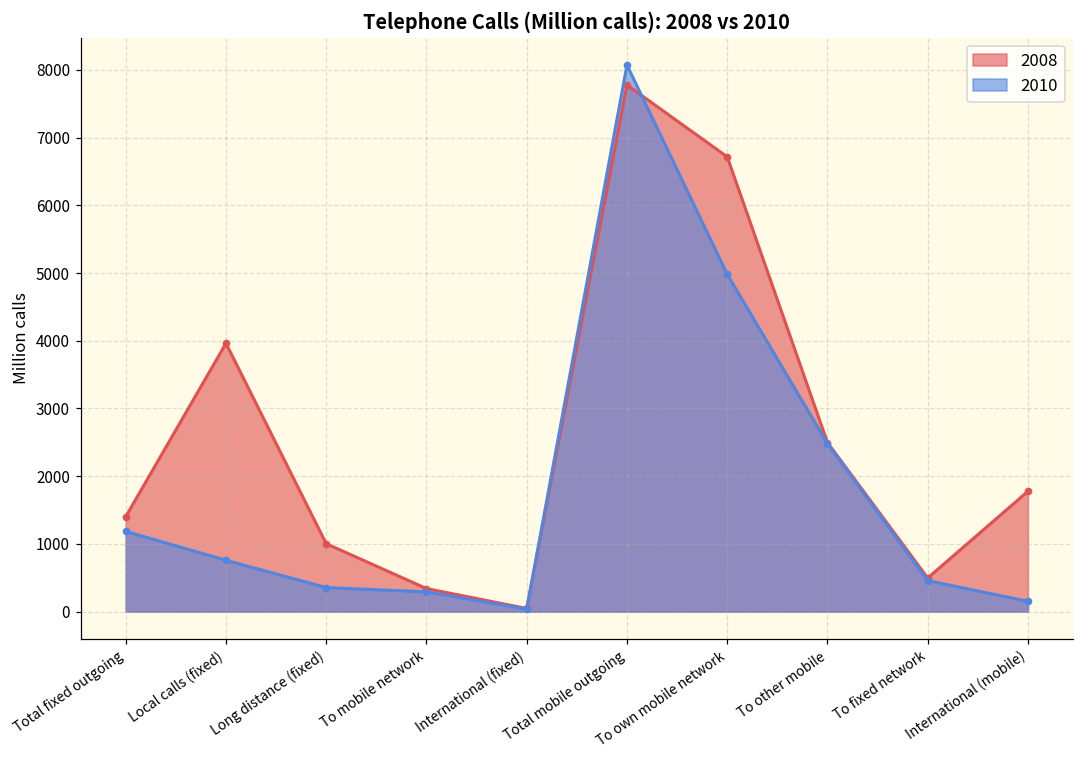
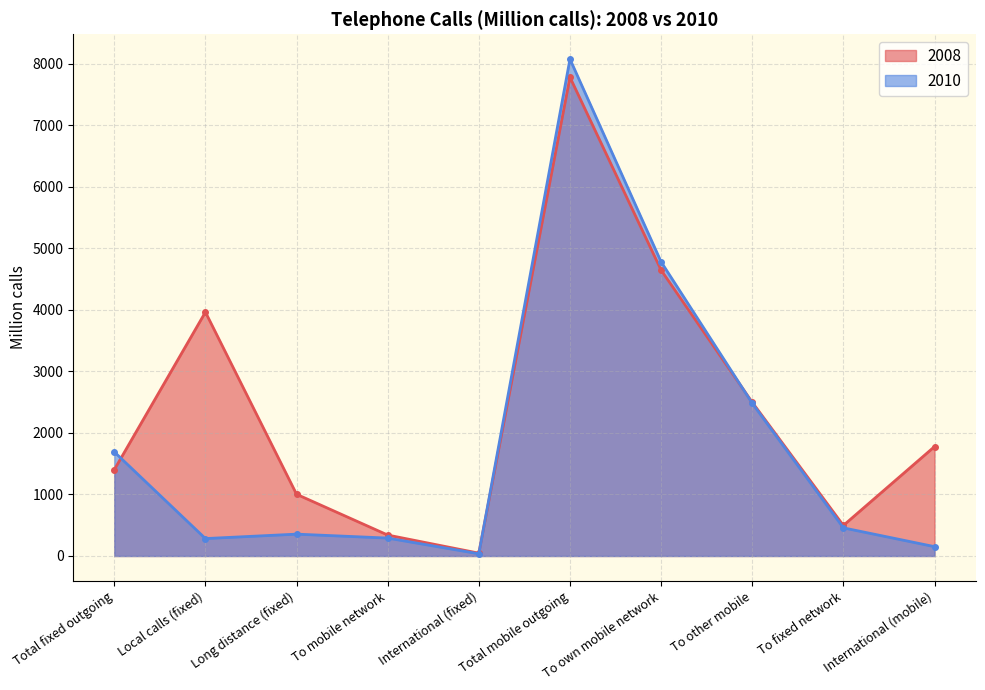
2010, Total fixed outgoing: 1200 -> 1700
2010, Local calls (fixed): 800 -> 300
2008, To own mobile network: 6700 -> 4600
2010, To own mobile network: 5000 -> 4800
